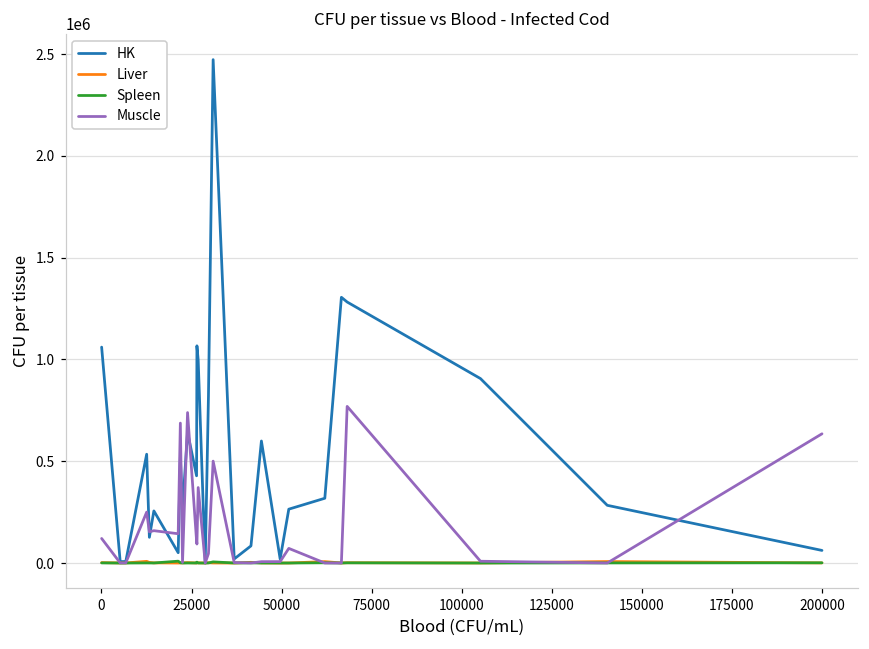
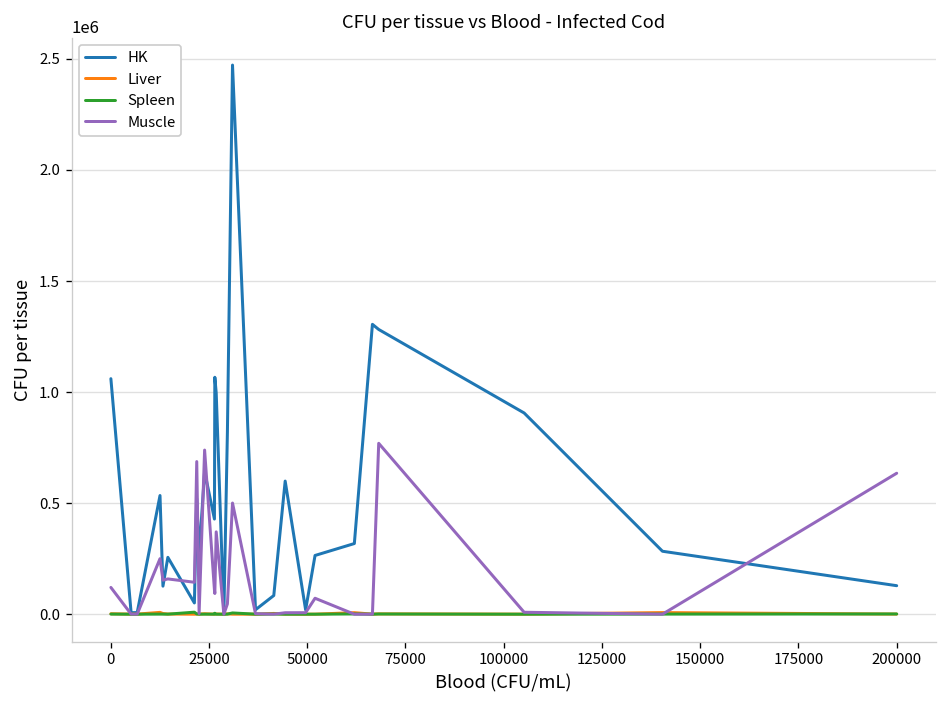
HK, 200000: 60000 -> 130000
